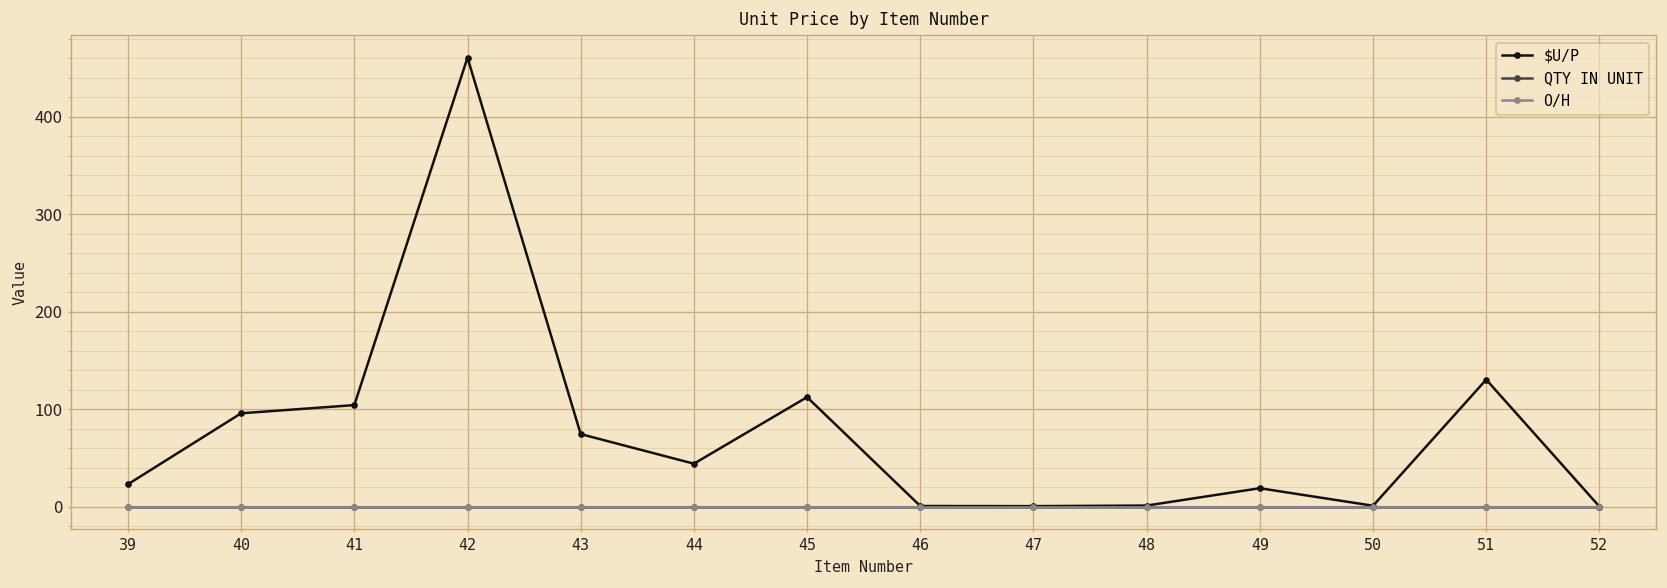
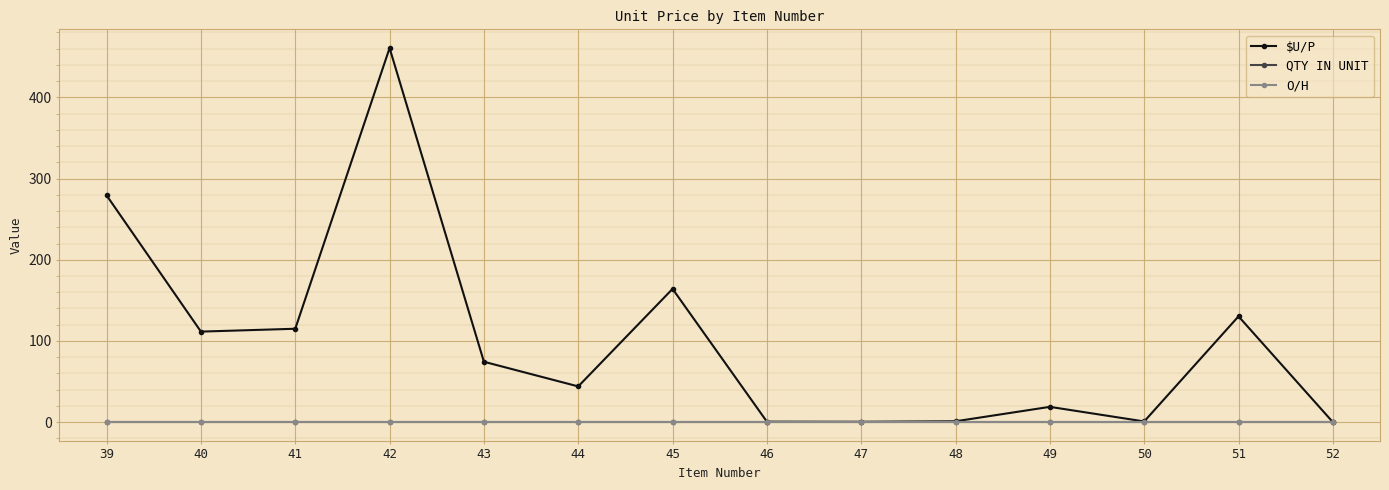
$U/P, 39: 20 -> 280
$U/P, 40: 100 -> 110
$U/P, 41: 100 -> 120
$U/P, 45: 110 -> 160
